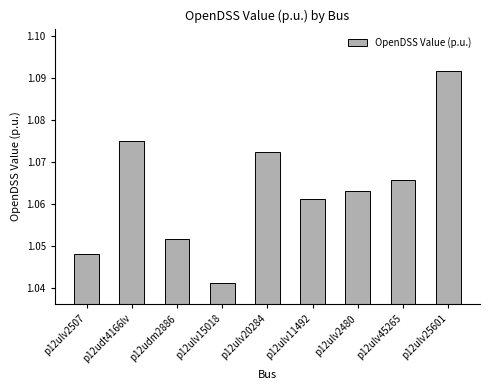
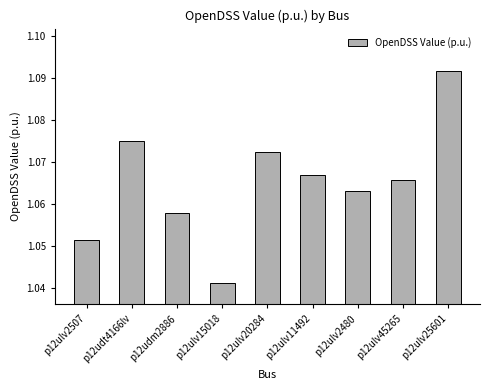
p12ulv2507: 1.048 -> 1.052
p12udm2886: 1.052 -> 1.058
p12ulv11492: 1.061 -> 1.067
